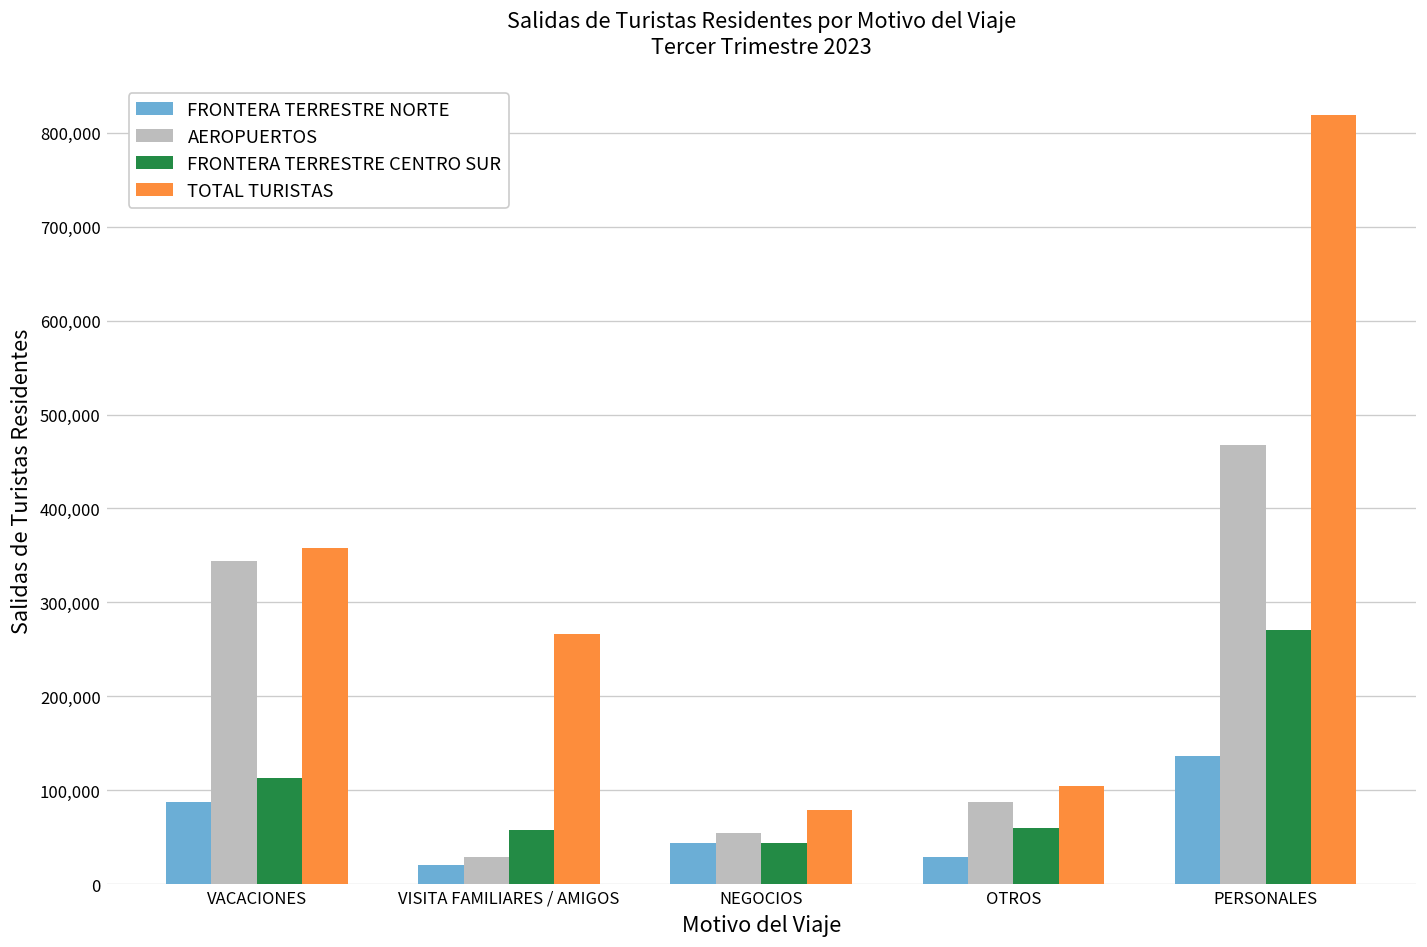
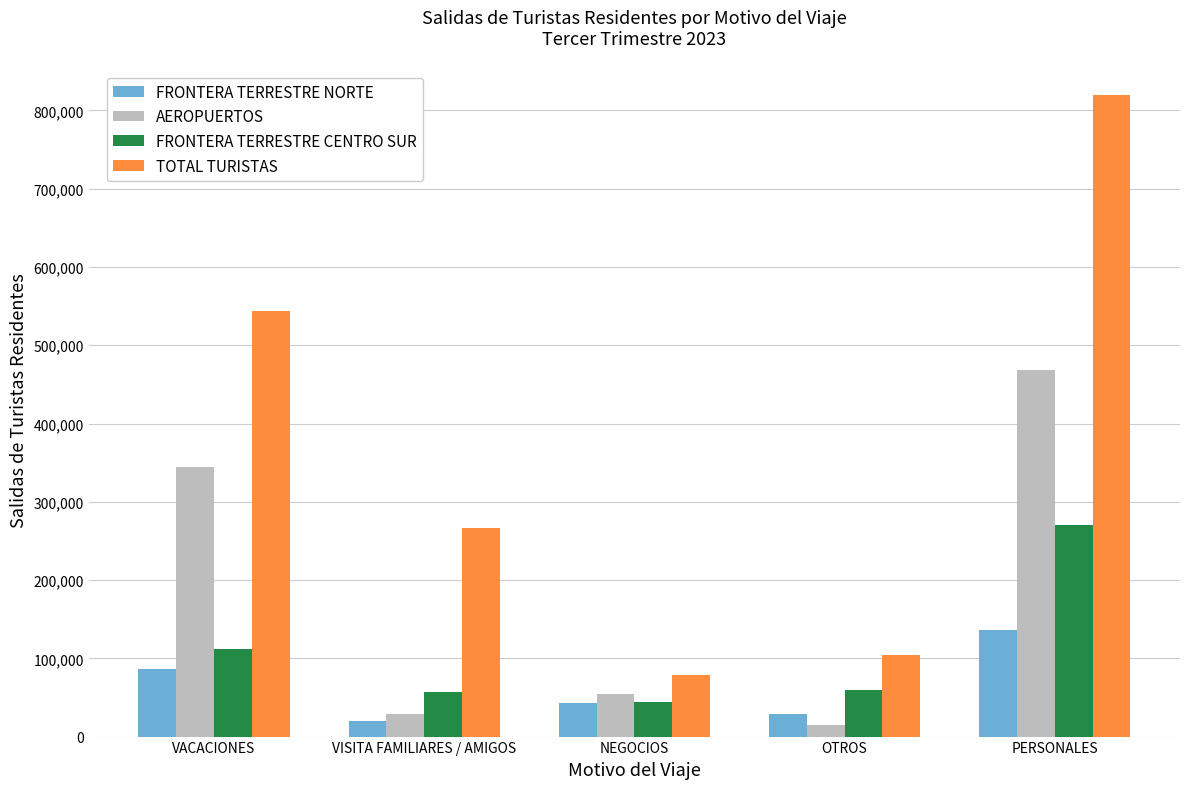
TOTAL TURISTAS, VACACIONES: 360,000 -> 540,000
AEROPUERTOS, OTROS: 90,000 -> 20,000
